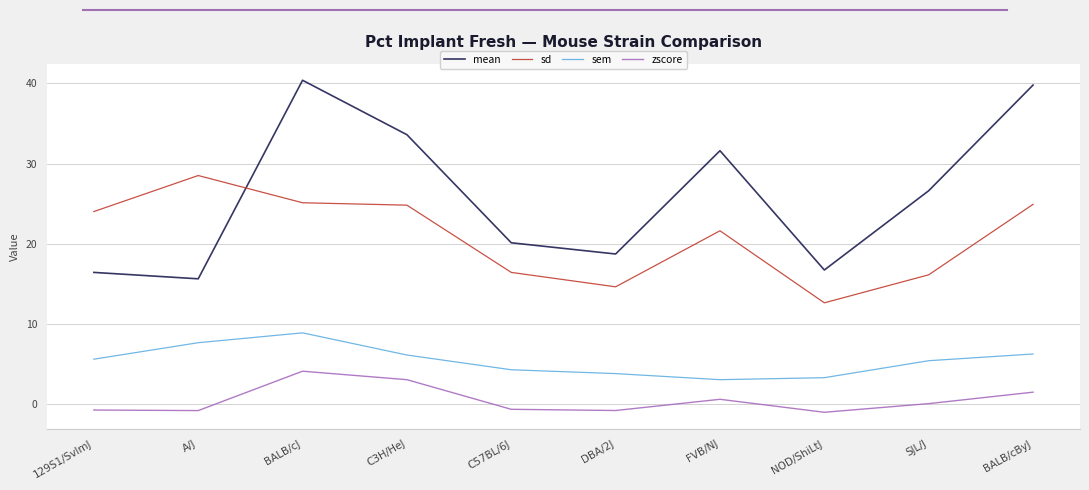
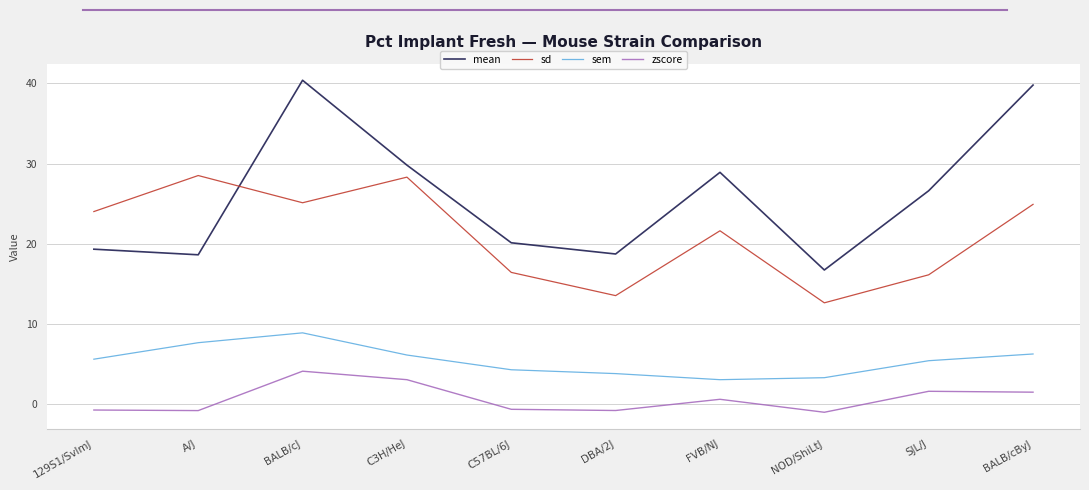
mean, 129S1/SvImJ: 16 -> 19
mean, A/J: 16 -> 19
mean, C3H/HeJ: 34 -> 30
sd, C3H/HeJ: 25 -> 28
sd, DBA/2J: 15 -> 14
mean, FVB/NJ: 32 -> 29
zscore, SJL/J: 0 -> 2
